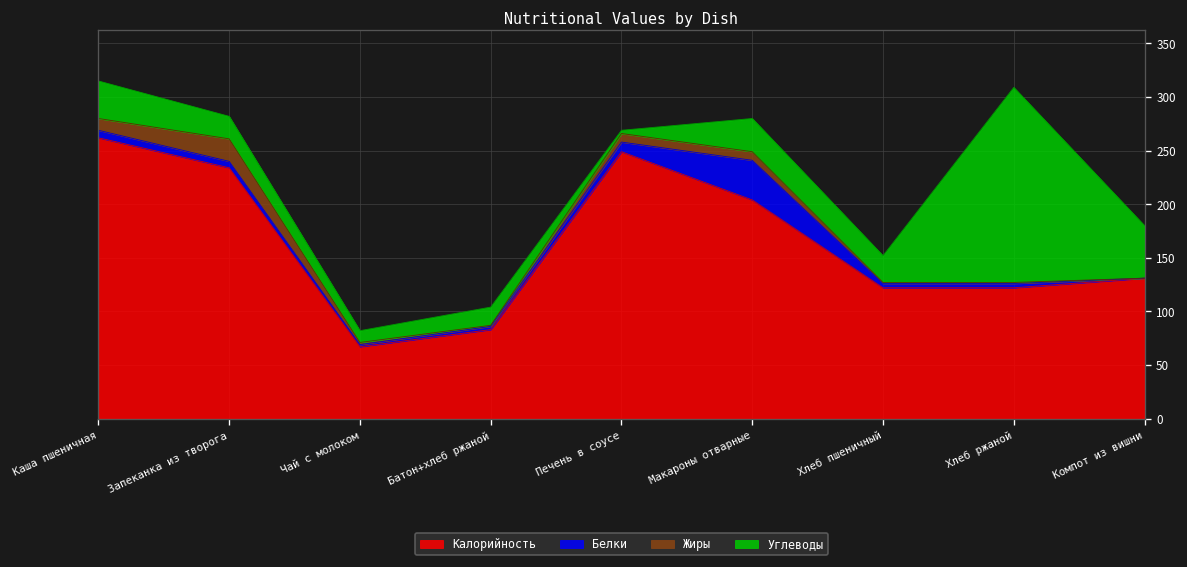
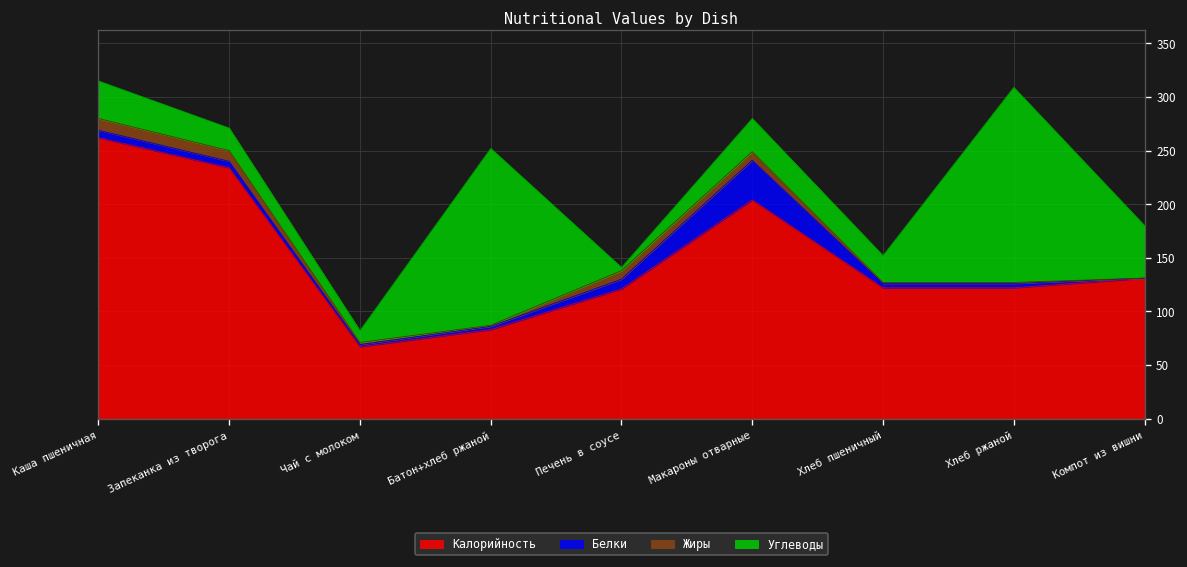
Жиры, Запеканка из творога: 20 -> 10
Углеводы, Батон+хлеб ржаной: 20 -> 170
Калорийность, Печень в соусе: 250 -> 120
